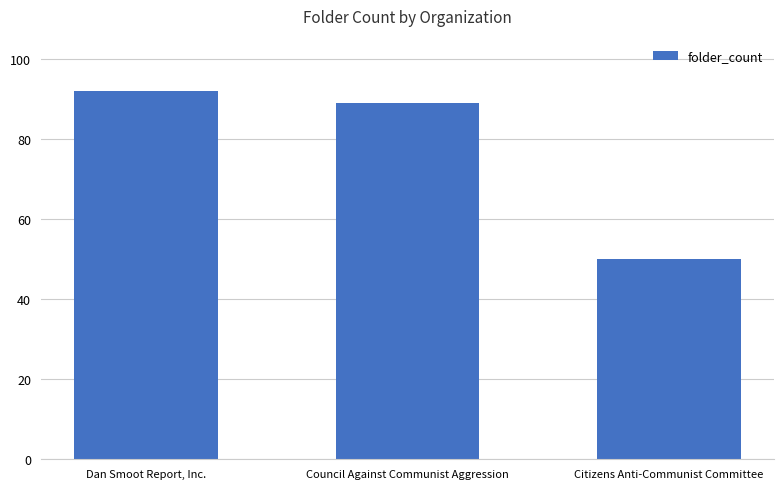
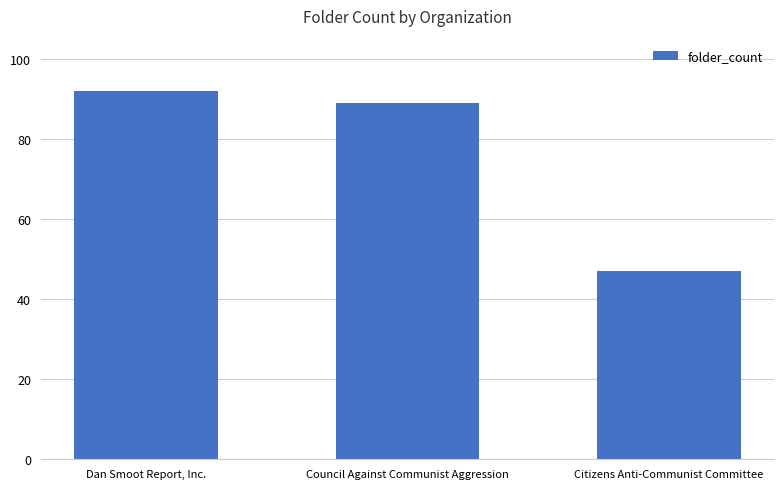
Citizens Anti-Communist Committee: 50 -> 47
